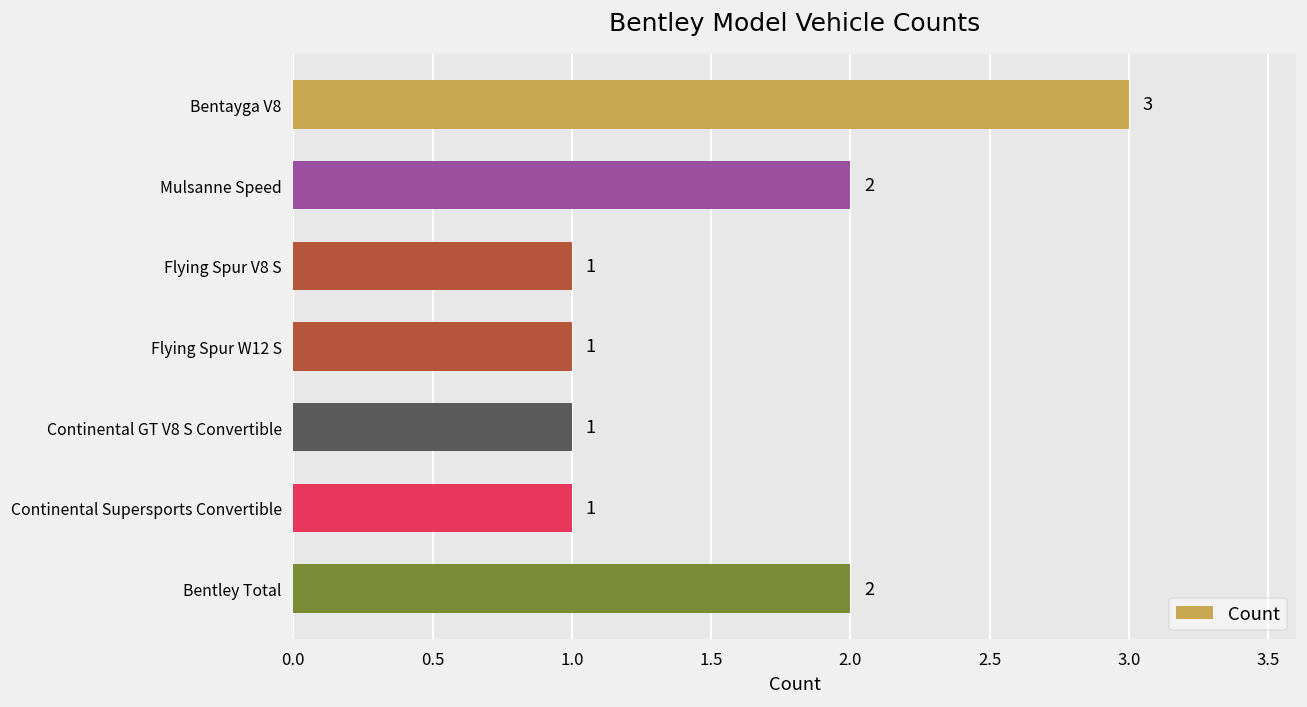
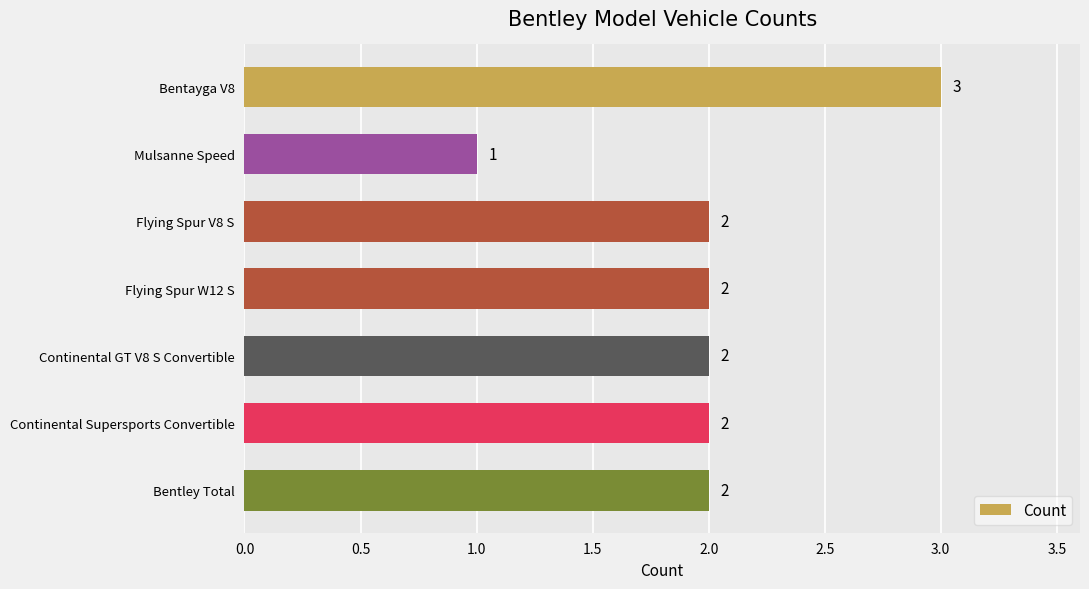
Mulsanne Speed: 2 -> 1
Flying Spur V8 S: 1 -> 2
Flying Spur W12 S: 1 -> 2
Continental GT V8 S Convertible: 1 -> 2
Continental Supersports Convertible: 1 -> 2
